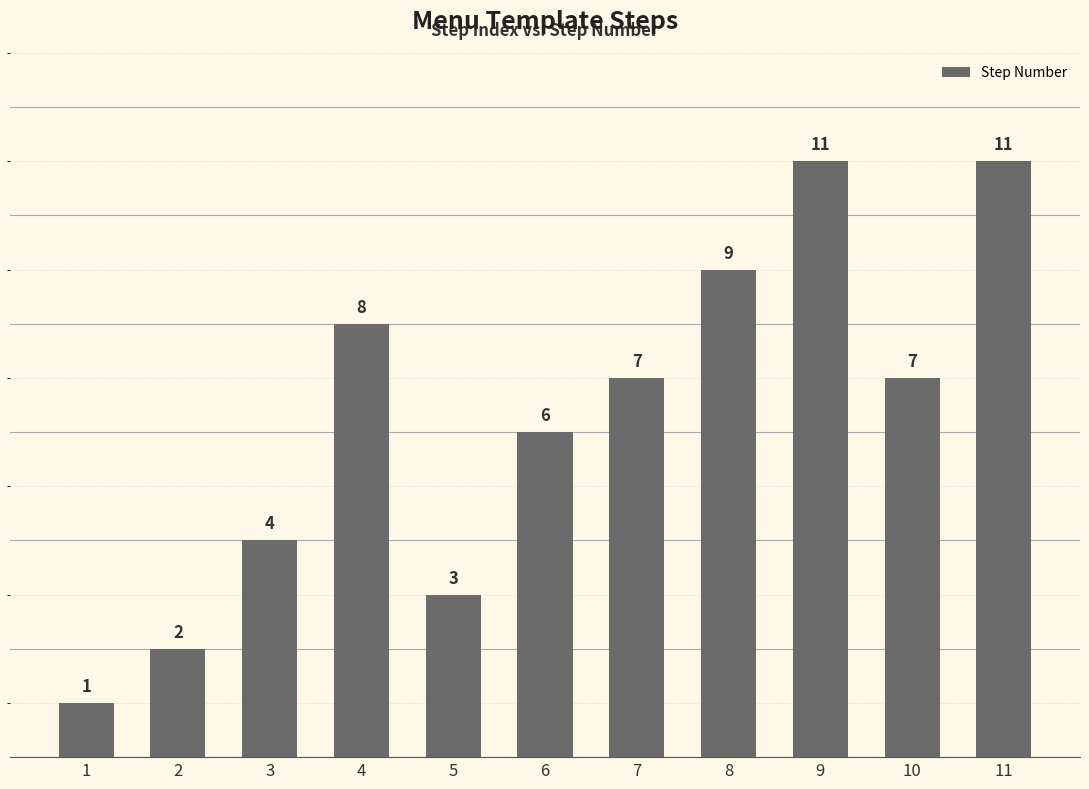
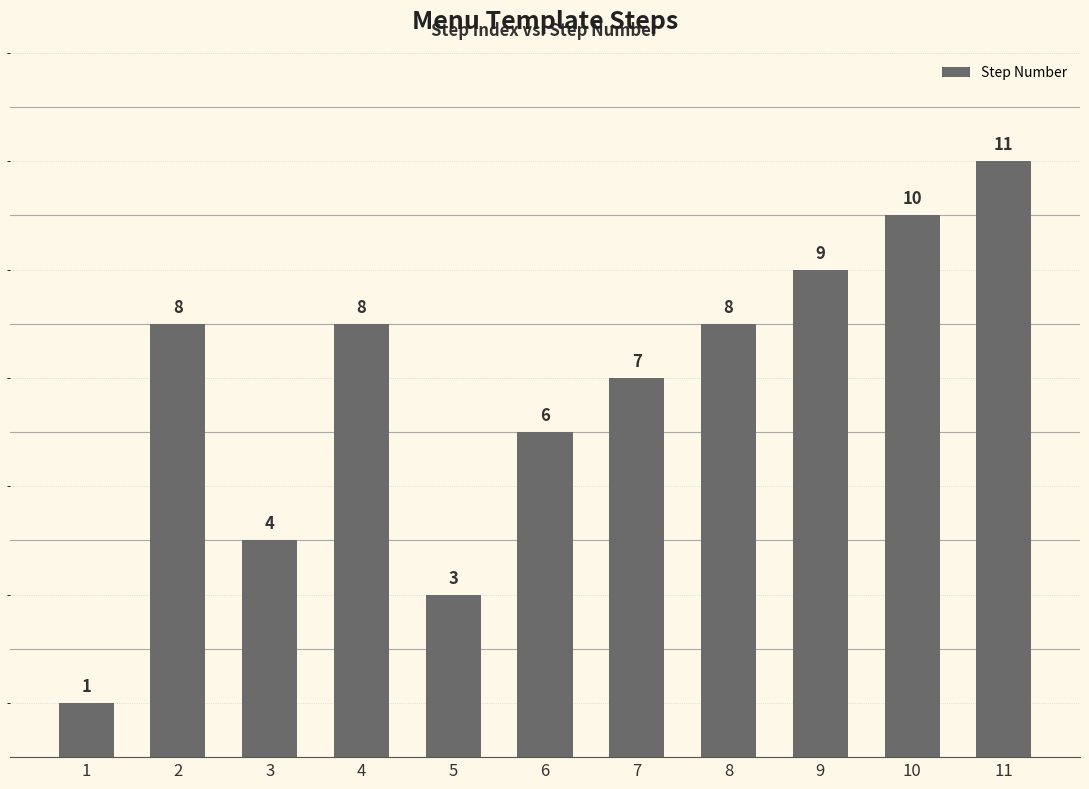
2: 2 -> 8
8: 9 -> 8
9: 11 -> 9
10: 7 -> 10
